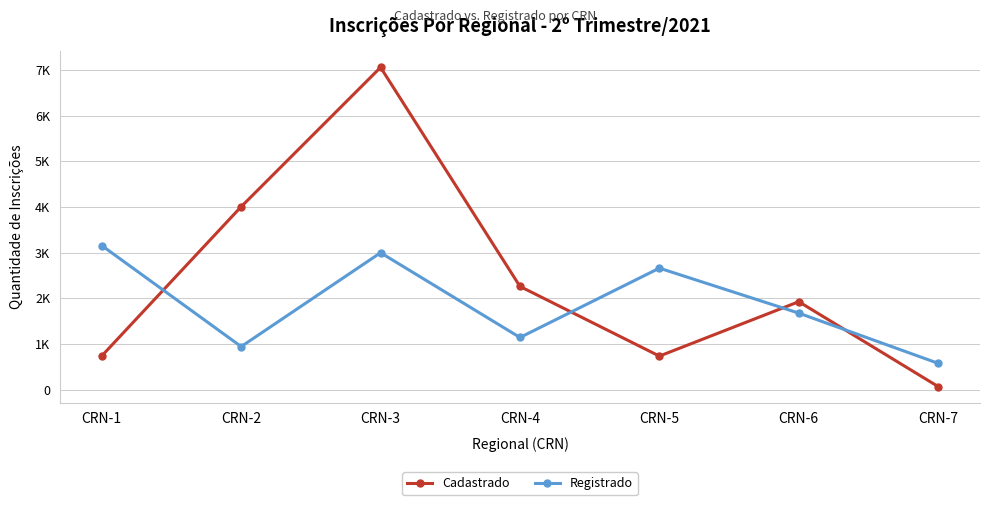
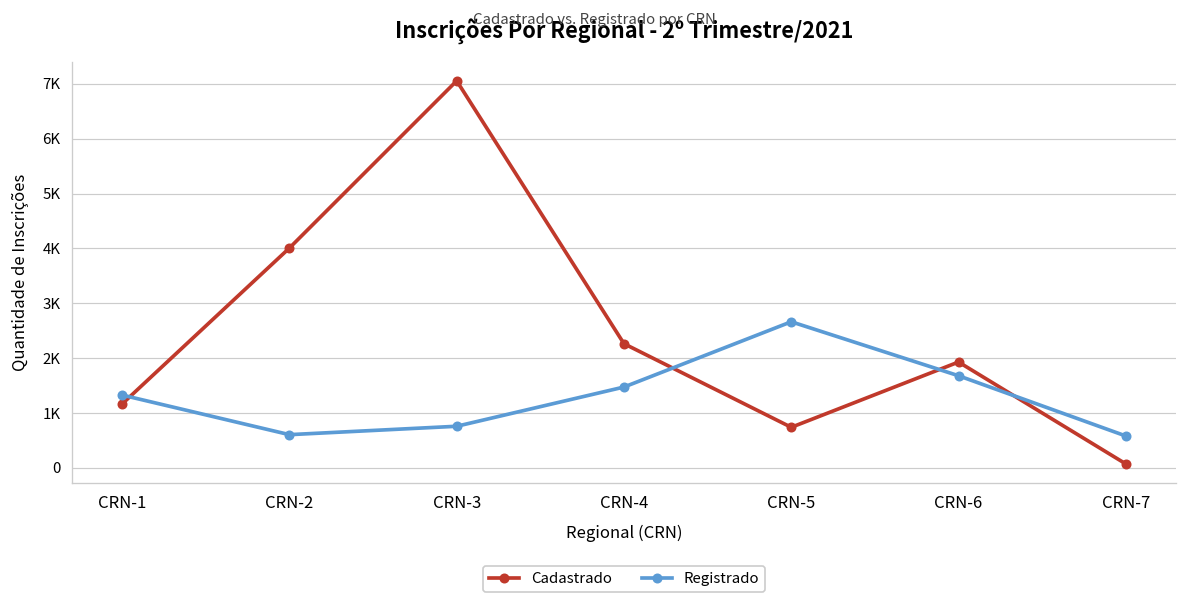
Cadastrado, CRN-1: 700 -> 1200
Registrado, CRN-1: 3200 -> 1300
Registrado, CRN-2: 900 -> 600
Registrado, CRN-3: 3000 -> 800
Registrado, CRN-4: 1100 -> 1500
